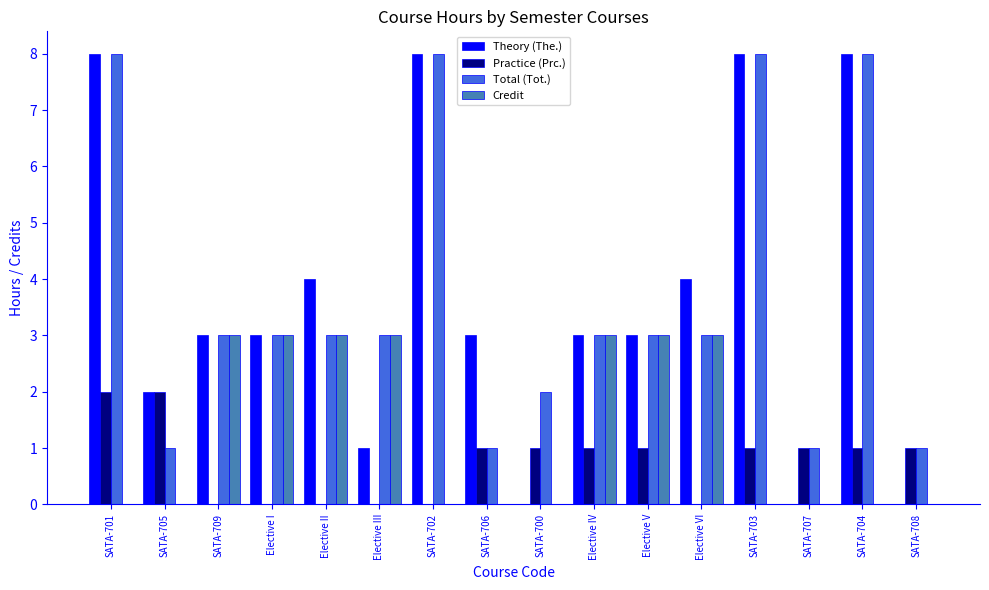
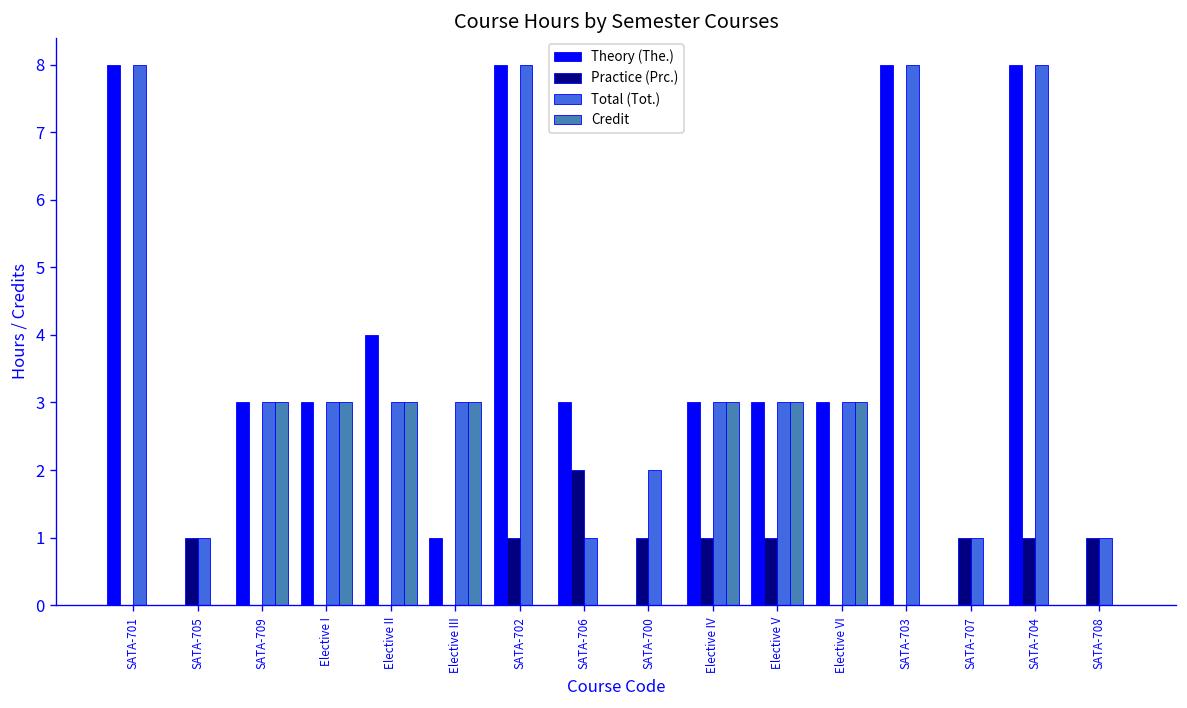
Practice (Prc.), SATA-701: 2 -> 0
Theory (The.), SATA-705: 2 -> 0
Practice (Prc.), SATA-705: 2 -> 1
Practice (Prc.), SATA-702: 0 -> 1
Practice (Prc.), SATA-706: 1 -> 2
Theory (The.), Elective VI: 4 -> 3
Practice (Prc.), SATA-703: 1 -> 0
